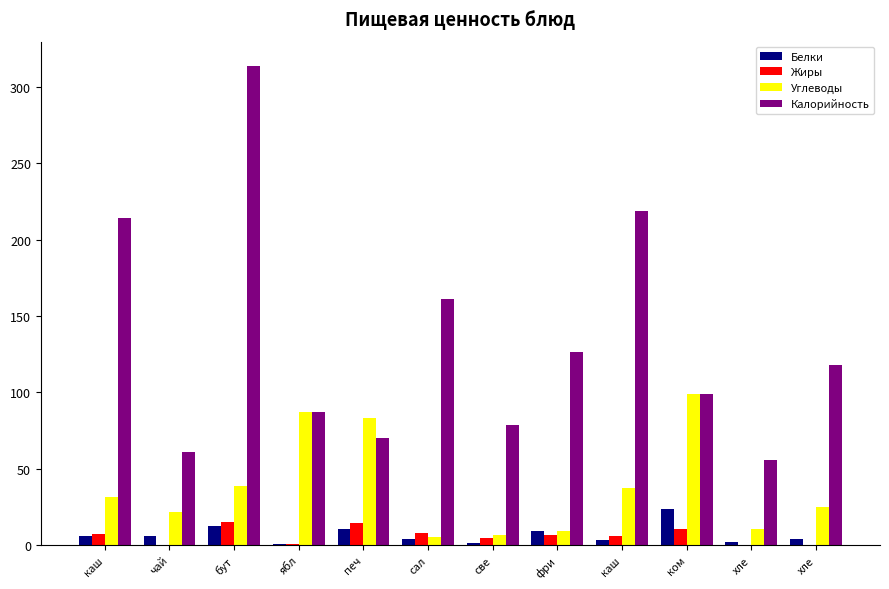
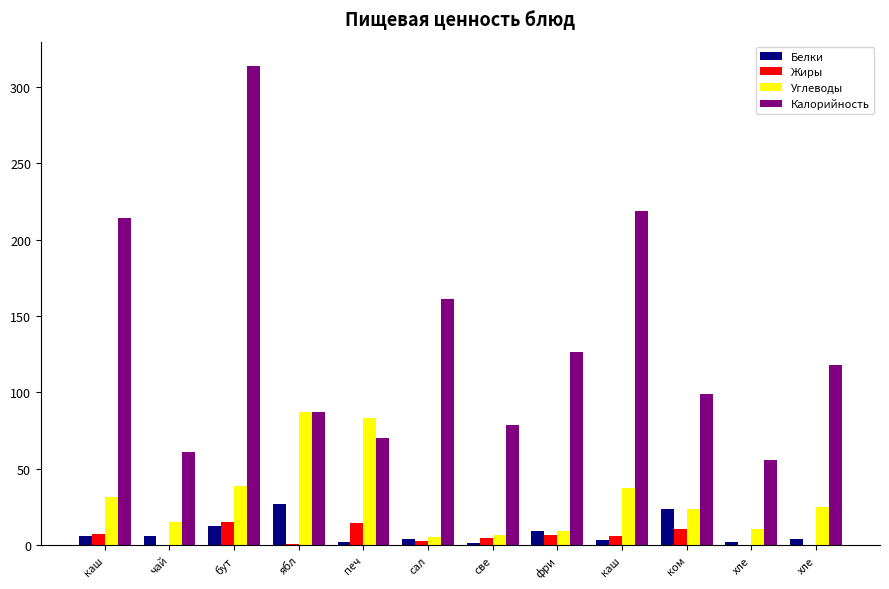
Углеводы, чай: 22 -> 15
Белки, ябл: 1 -> 27
Белки, печ: 10 -> 2
Жиры, сал: 8 -> 3
Углеводы, ком: 99 -> 24
